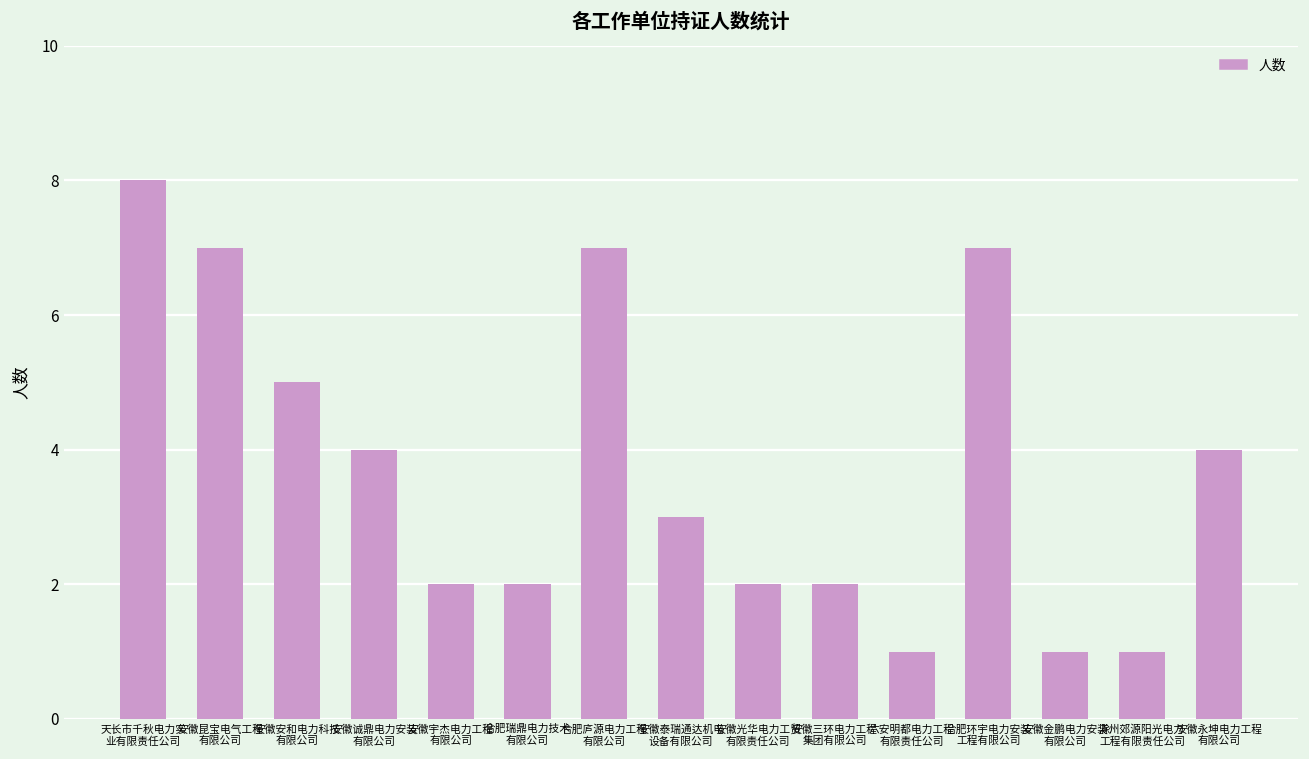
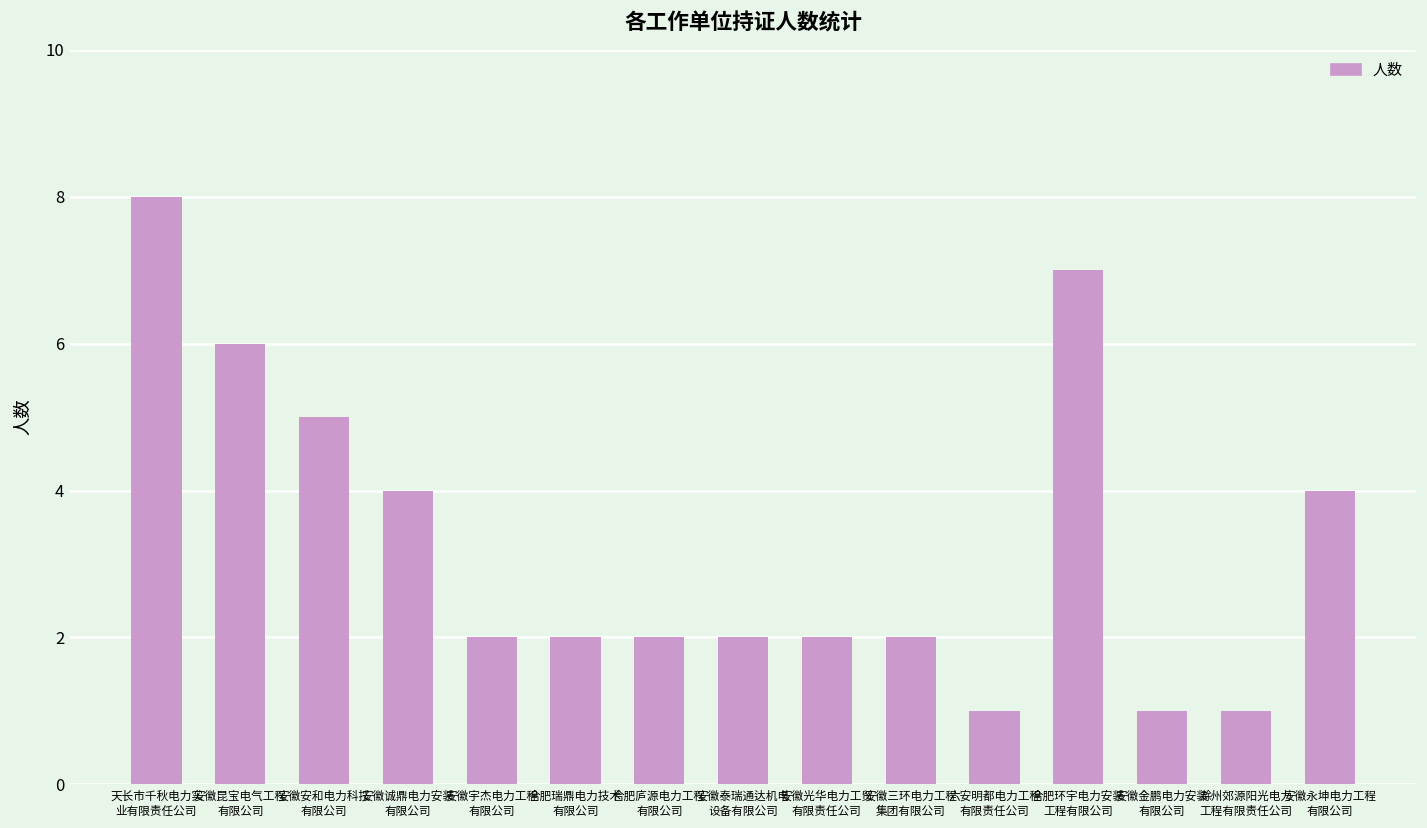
安徽昆宝电气工程 有限公司: 7 -> 6
合肥庐源电力工程 有限公司: 7 -> 2
安徽泰瑞通达机电 设备有限公司: 3 -> 2
